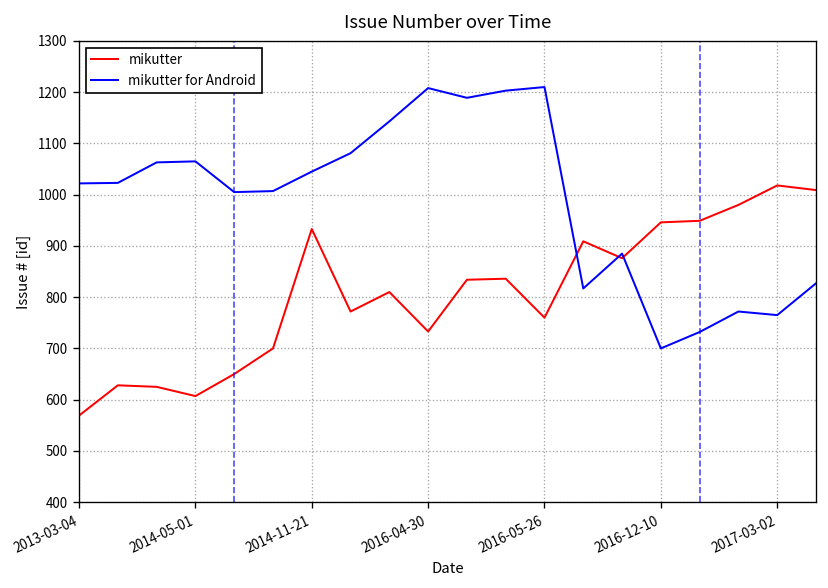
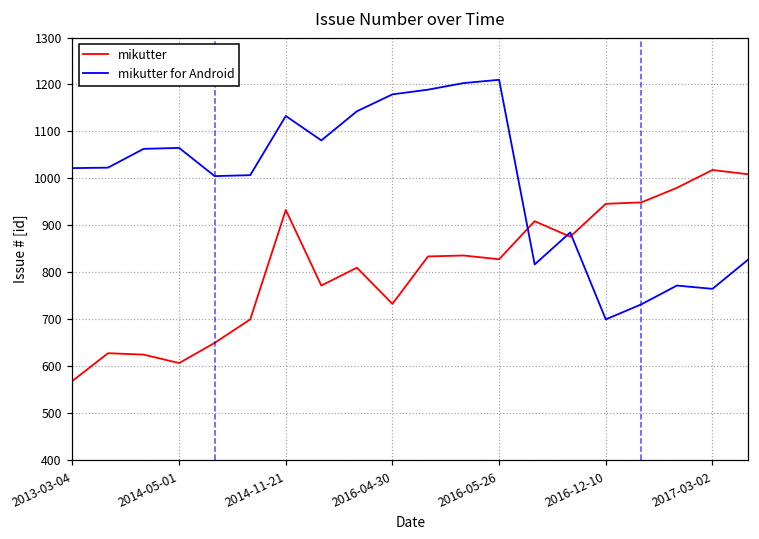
mikutter for Android, 2014-11-21: 1050 -> 1130
mikutter for Android, 2016-04-30: 1210 -> 1180
mikutter, 2016-05-26: 760 -> 830
